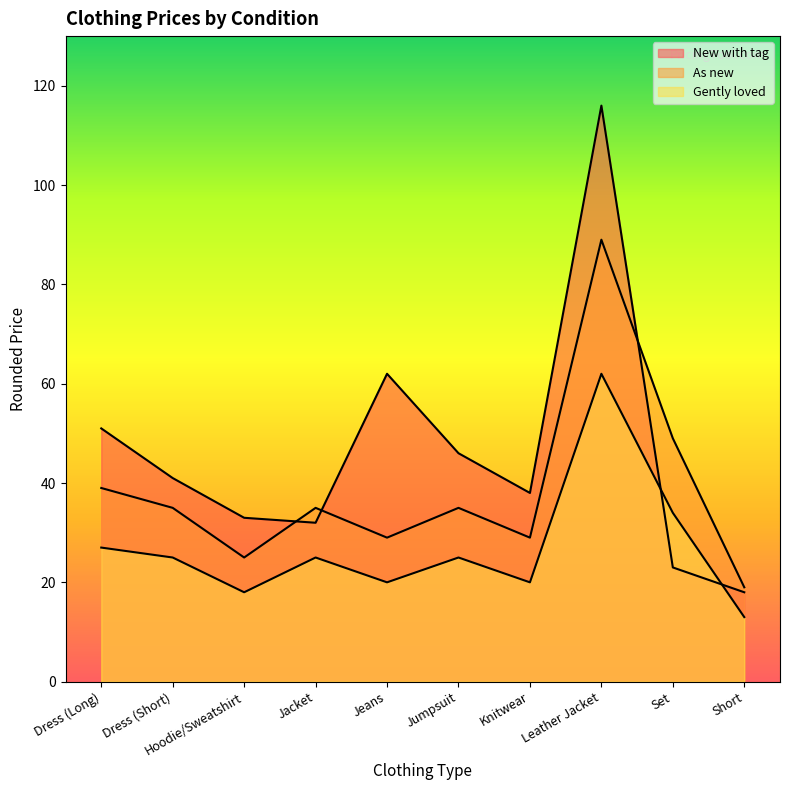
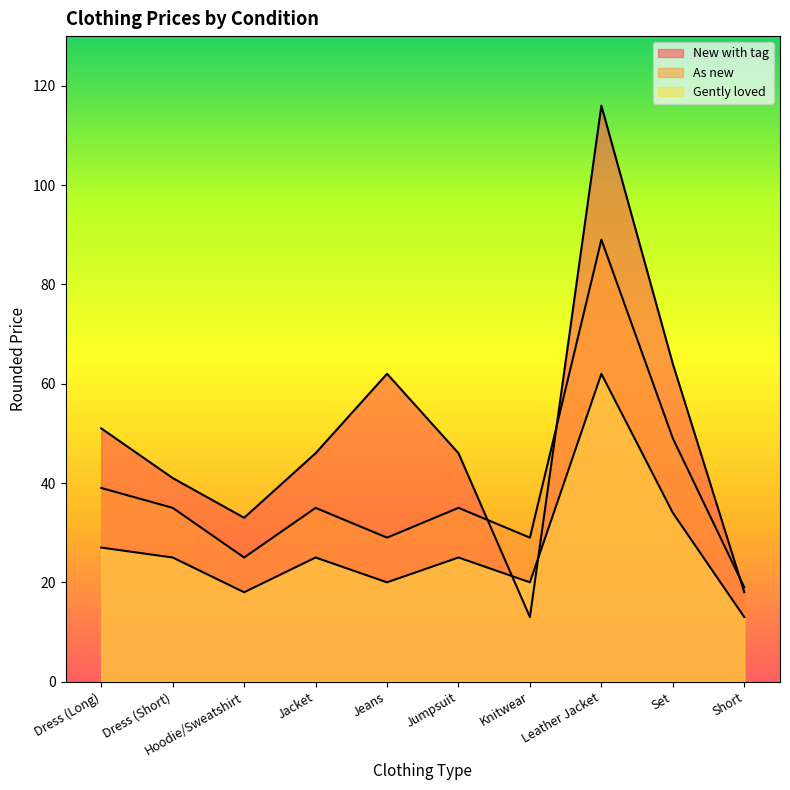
New with tag, Jacket: 32 -> 46
New with tag, Knitwear: 38 -> 13
New with tag, Set: 23 -> 64
